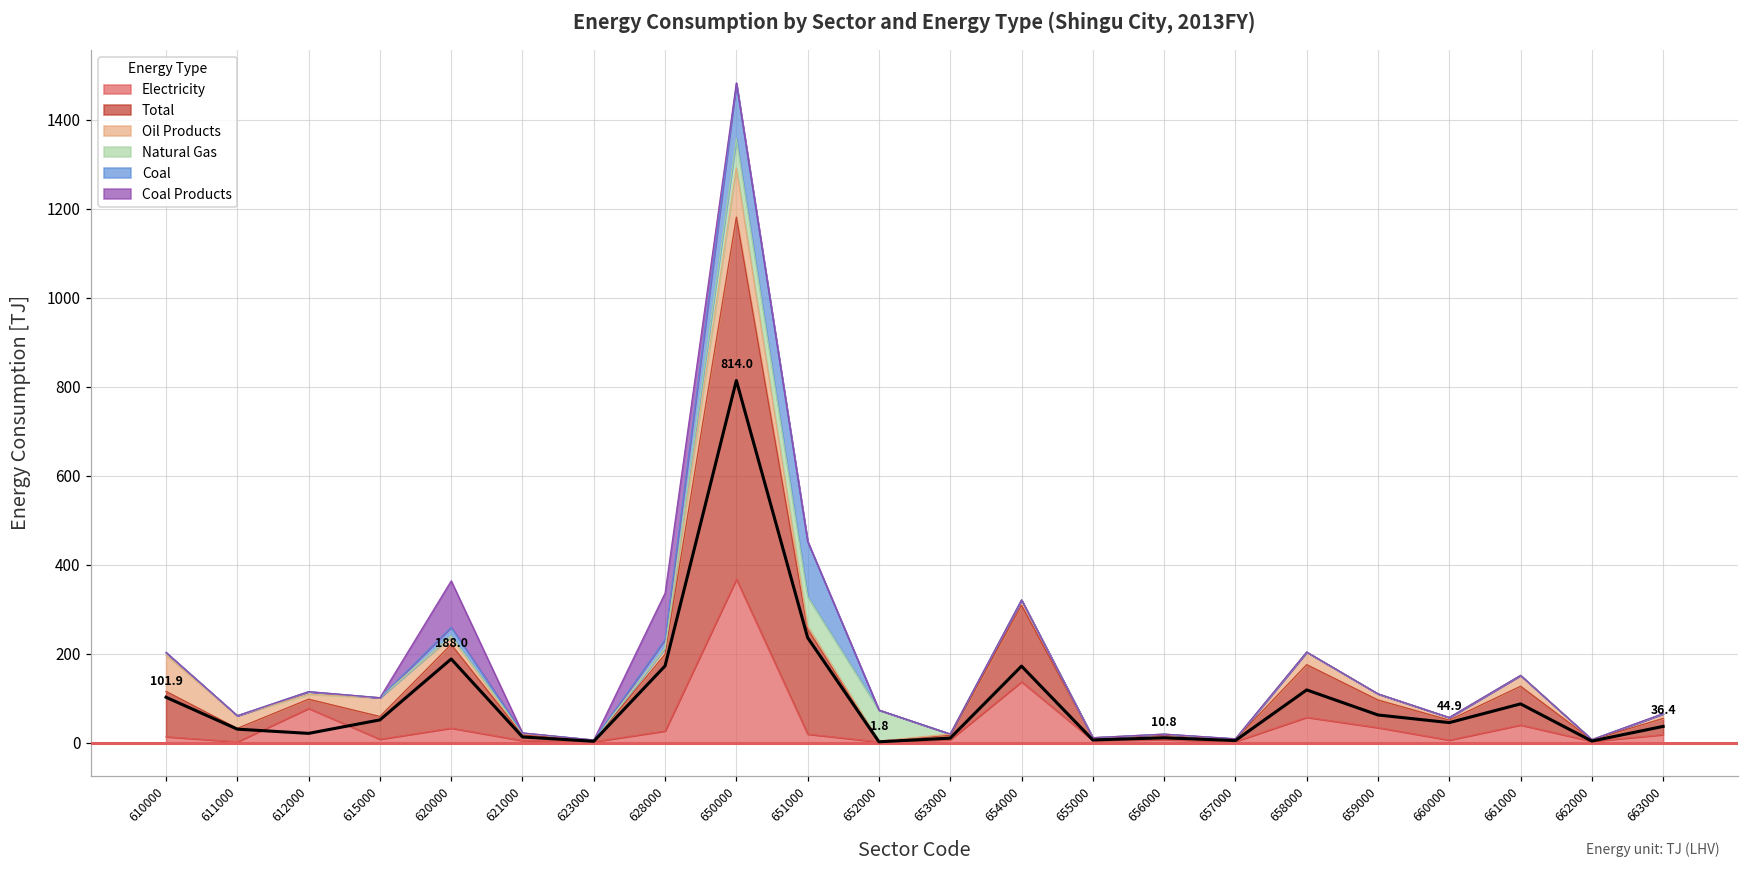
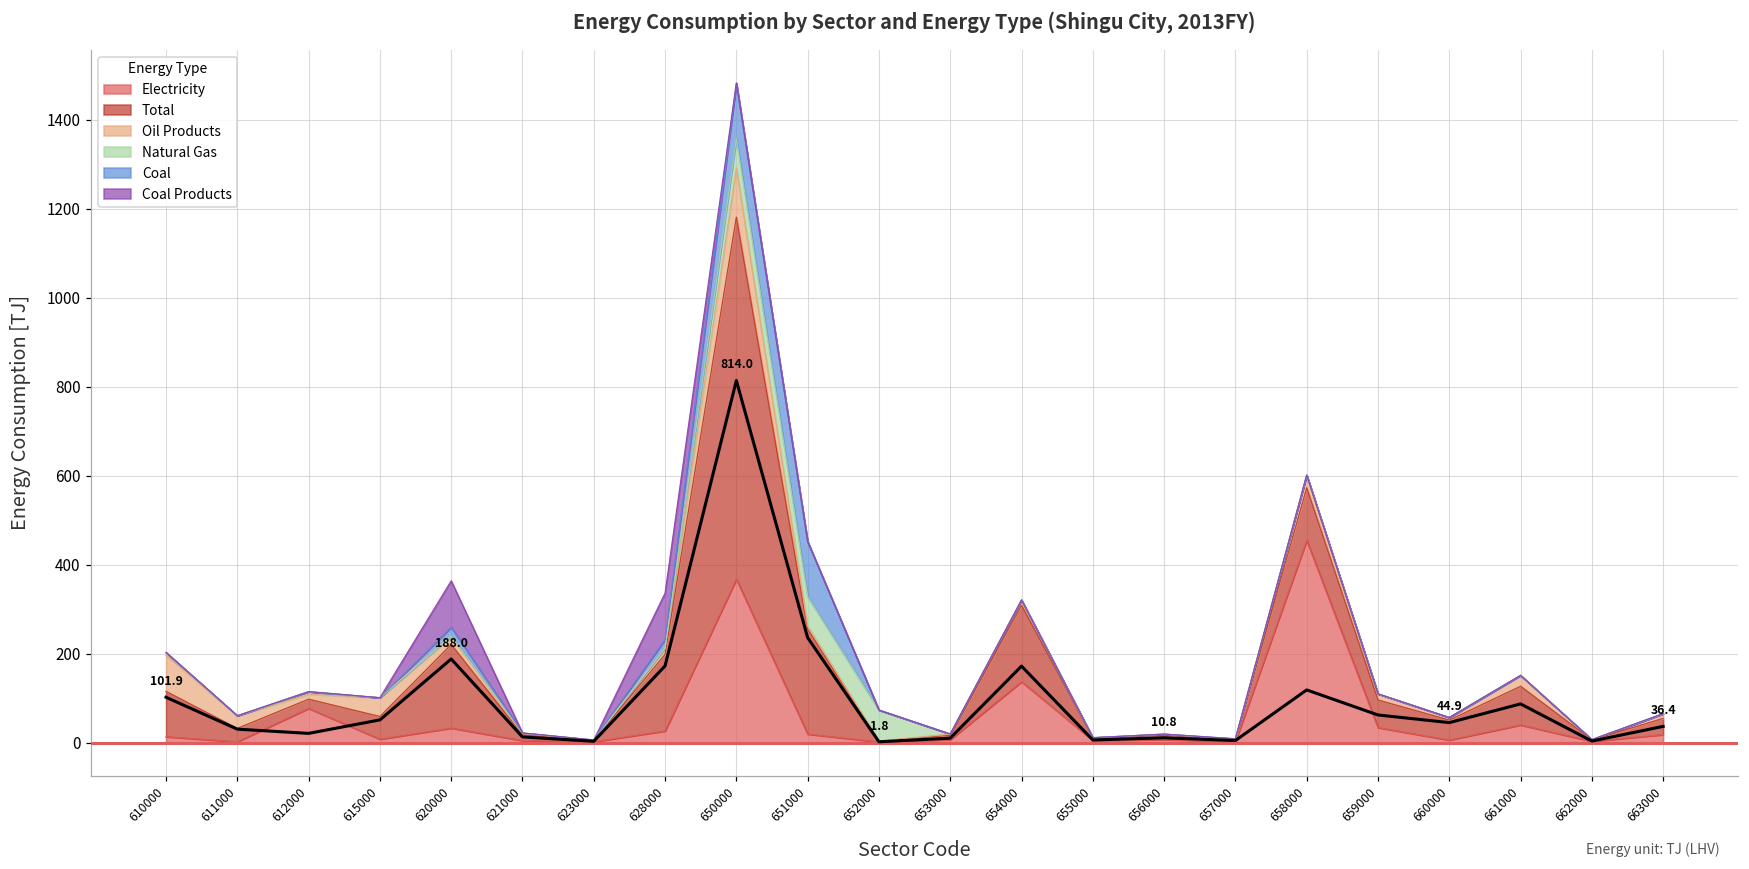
Electricity, 658000: 60 -> 450
